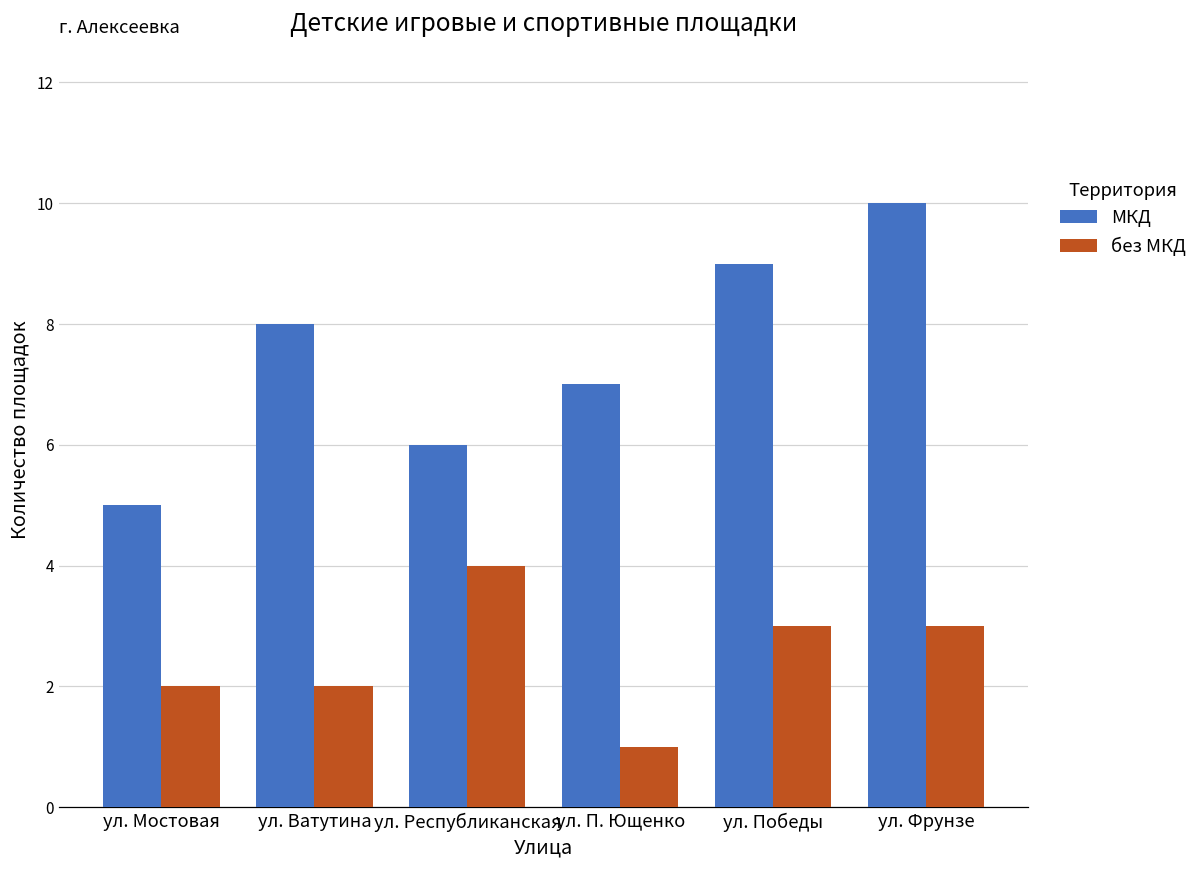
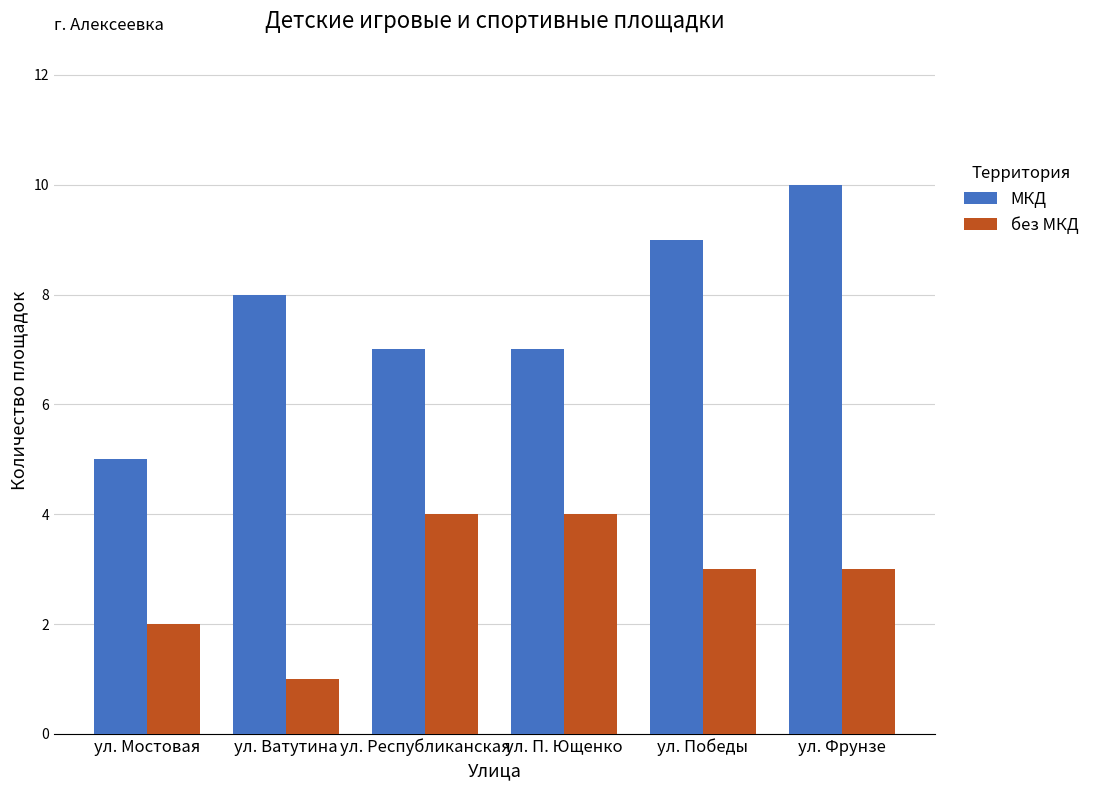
без МКД, ул. Ватутина: 2 -> 1
МКД, ул. Республиканская: 6 -> 7
без МКД, ул. П. Ющенко: 1 -> 4
